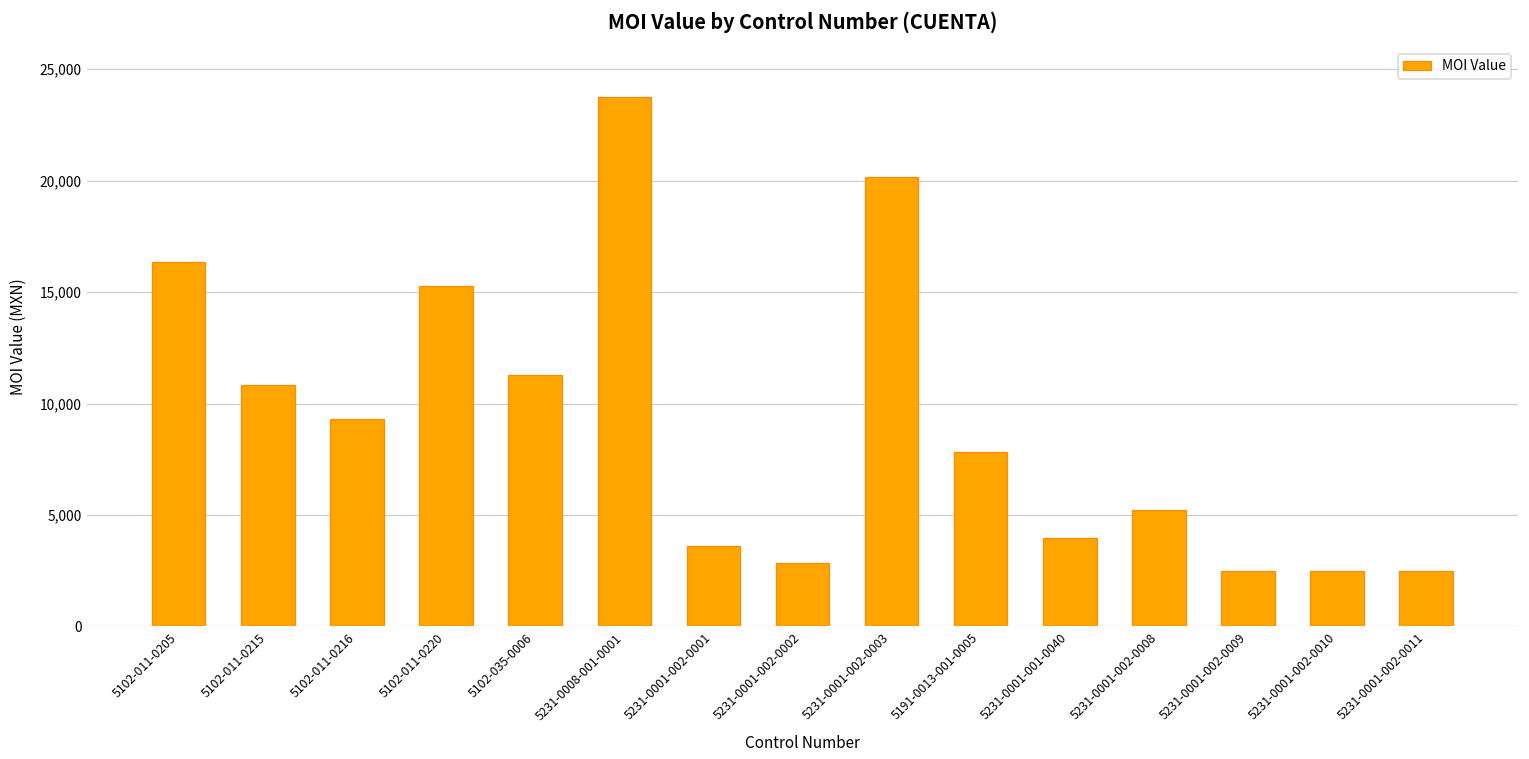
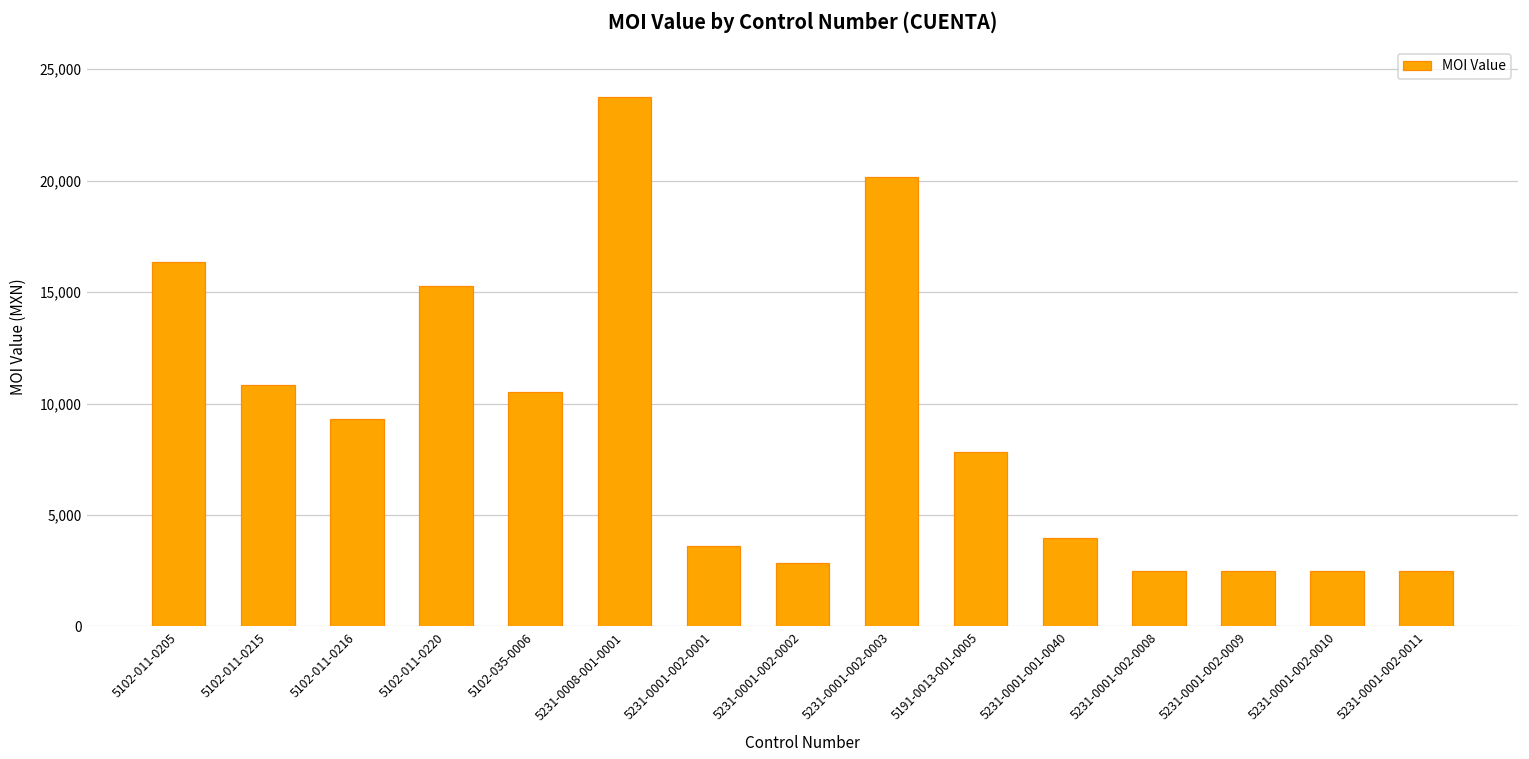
5102-035-0006: 11,300 -> 10,500
5231-0001-002-0008: 5,200 -> 2,500
